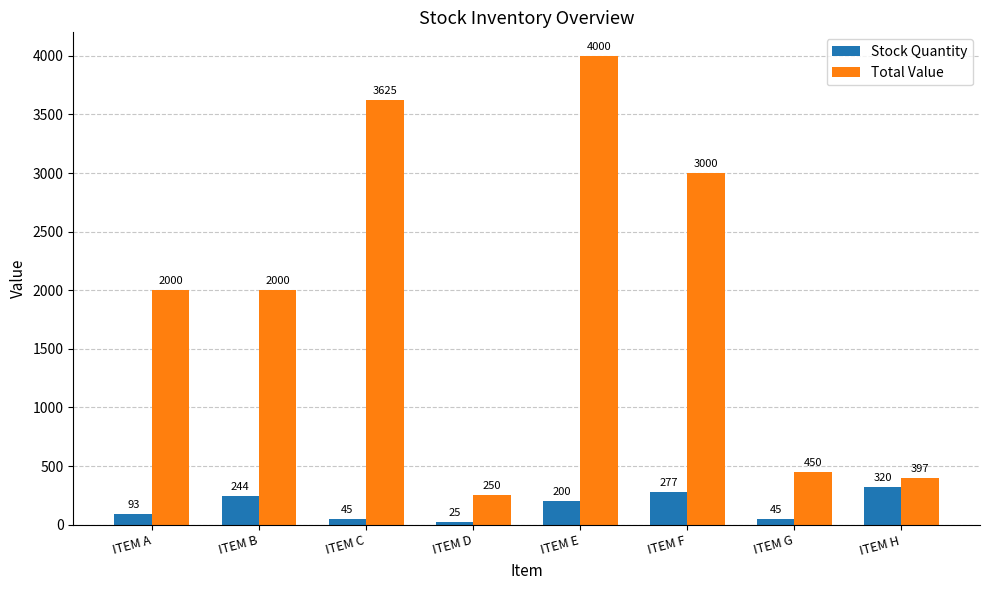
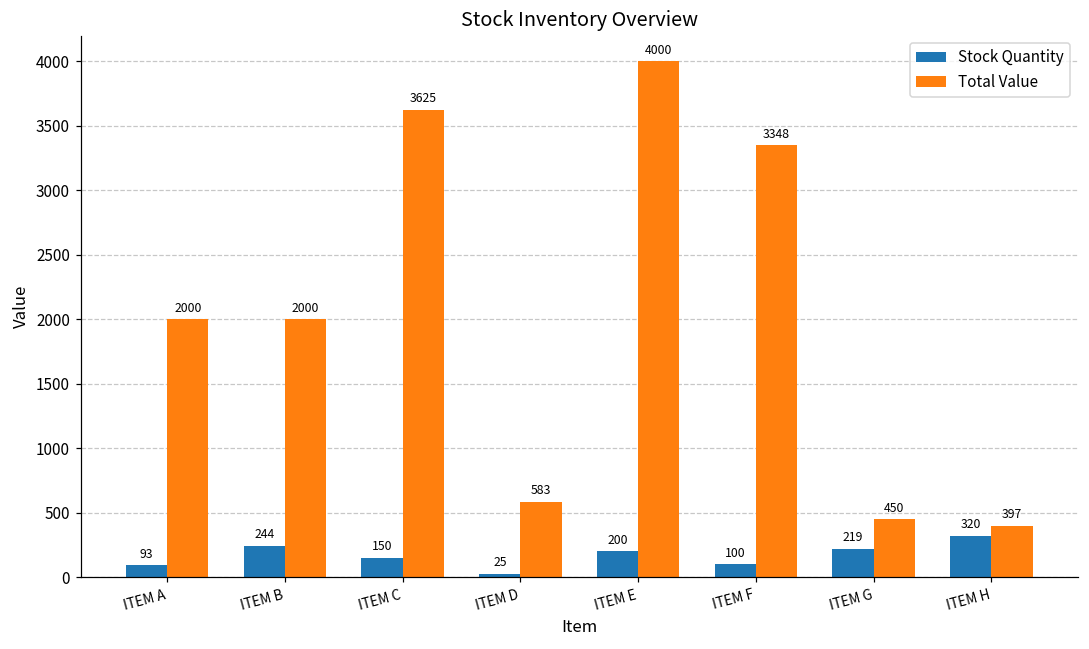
Stock Quantity, ITEM C: 45 -> 150
Total Value, ITEM D: 250 -> 583
Stock Quantity, ITEM F: 277 -> 100
Total Value, ITEM F: 3000 -> 3348
Stock Quantity, ITEM G: 45 -> 219
